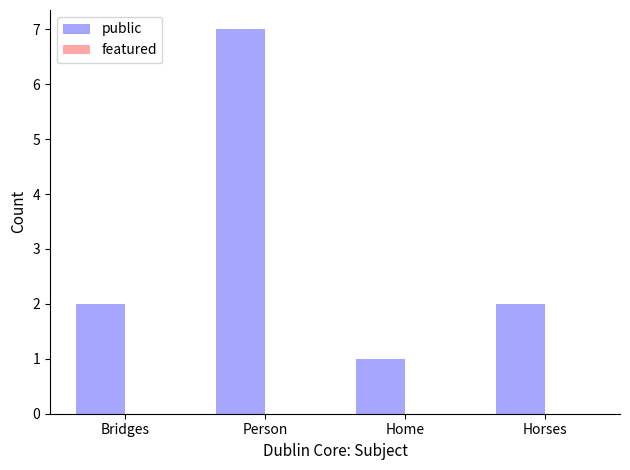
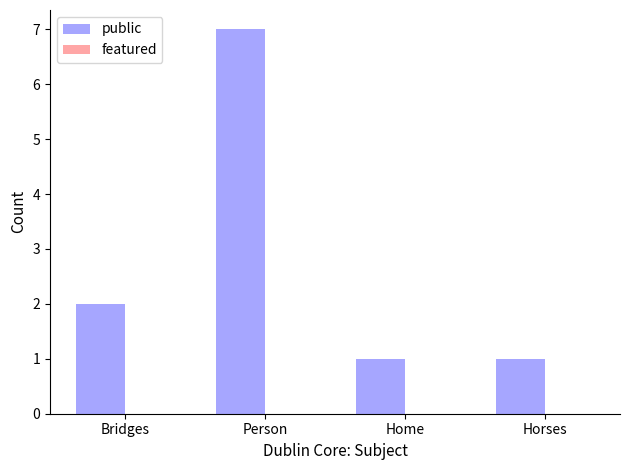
public, Horses: 2 -> 1
